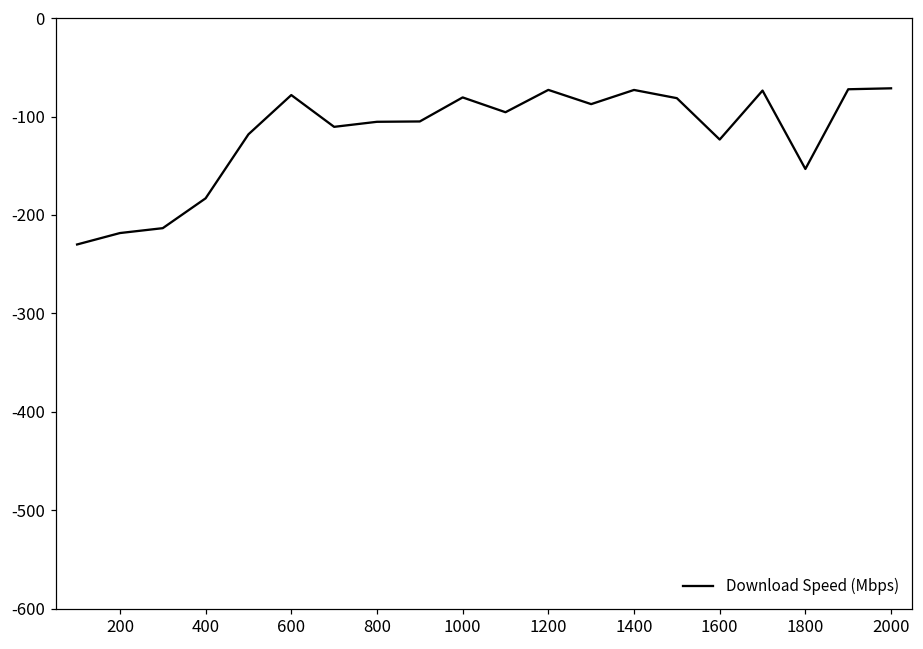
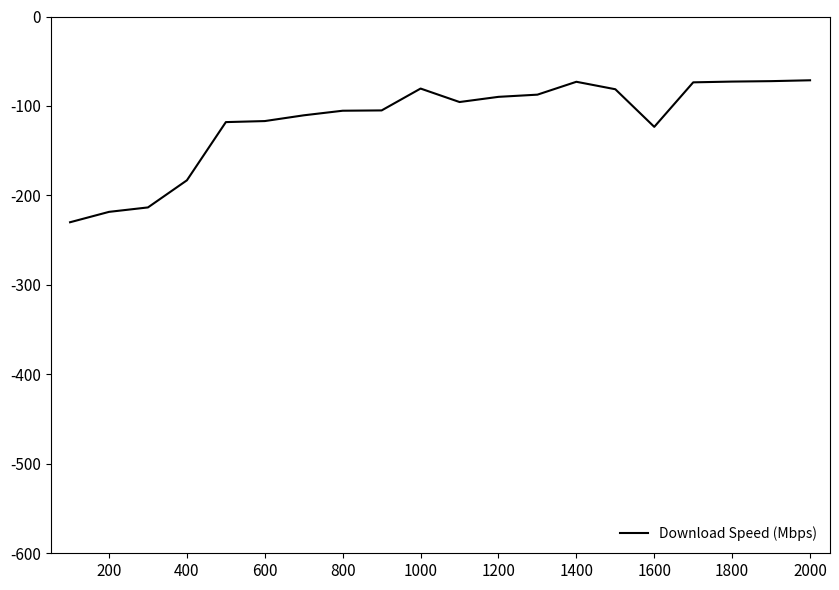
600: -80 -> -120
1200: -70 -> -90
1800: -150 -> -70
